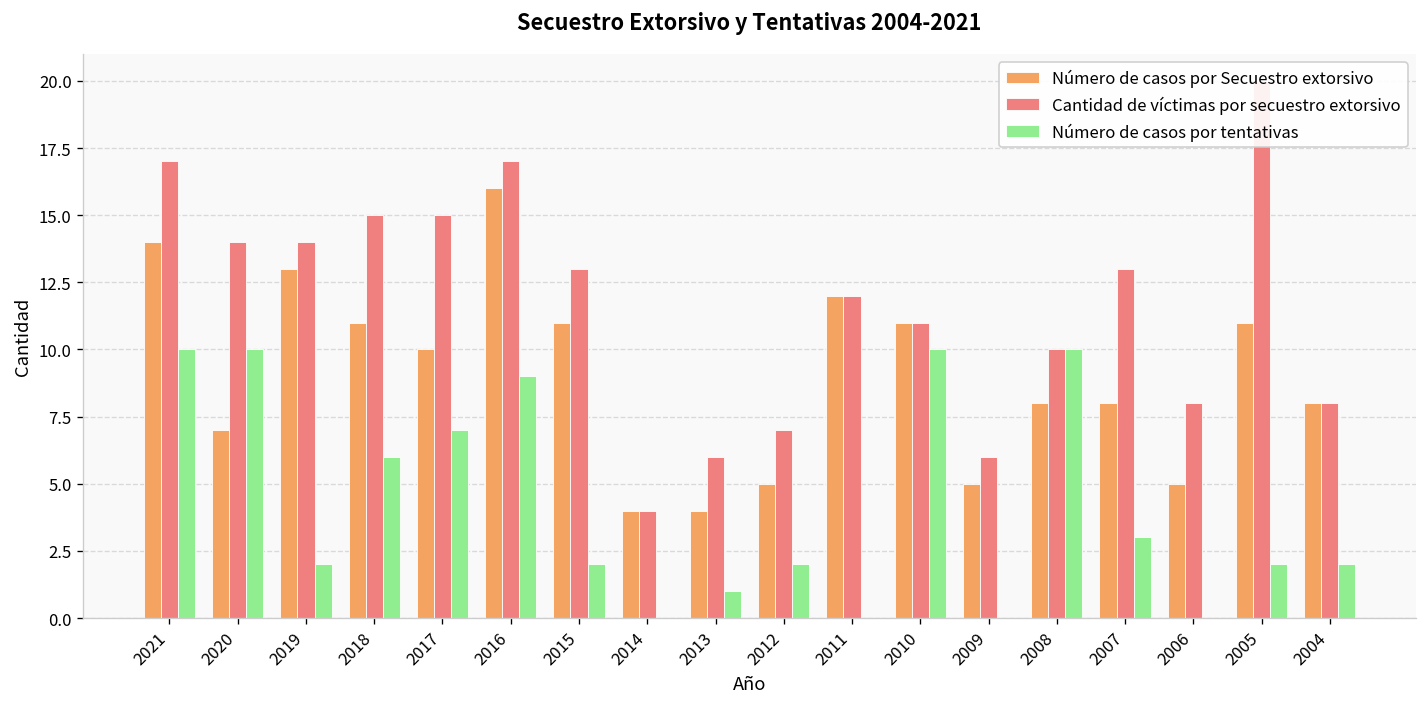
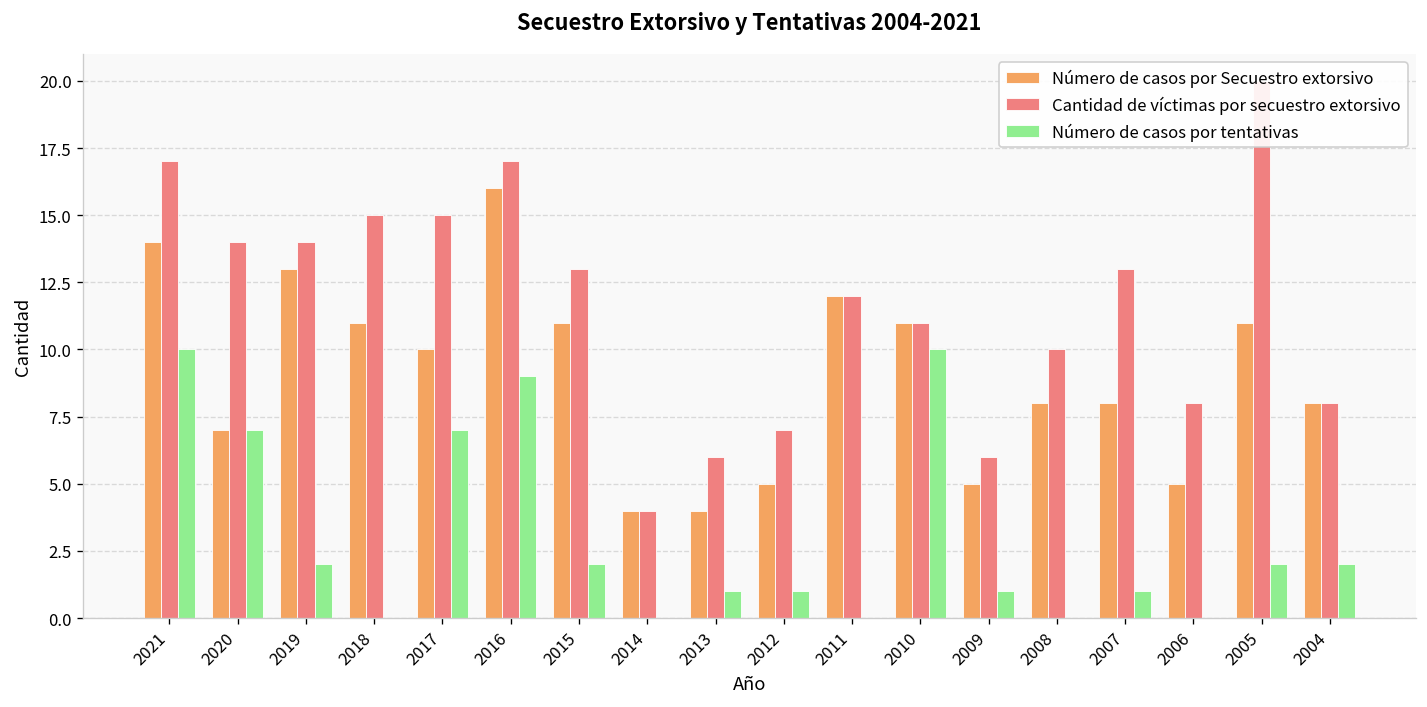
Número de casos por tentativas, 2020: 10 -> 7
Número de casos por tentativas, 2018: 6 -> 0
Número de casos por tentativas, 2012: 2 -> 1
Número de casos por tentativas, 2009: 0 -> 1
Número de casos por tentativas, 2008: 10 -> 0
Número de casos por tentativas, 2007: 3 -> 1
